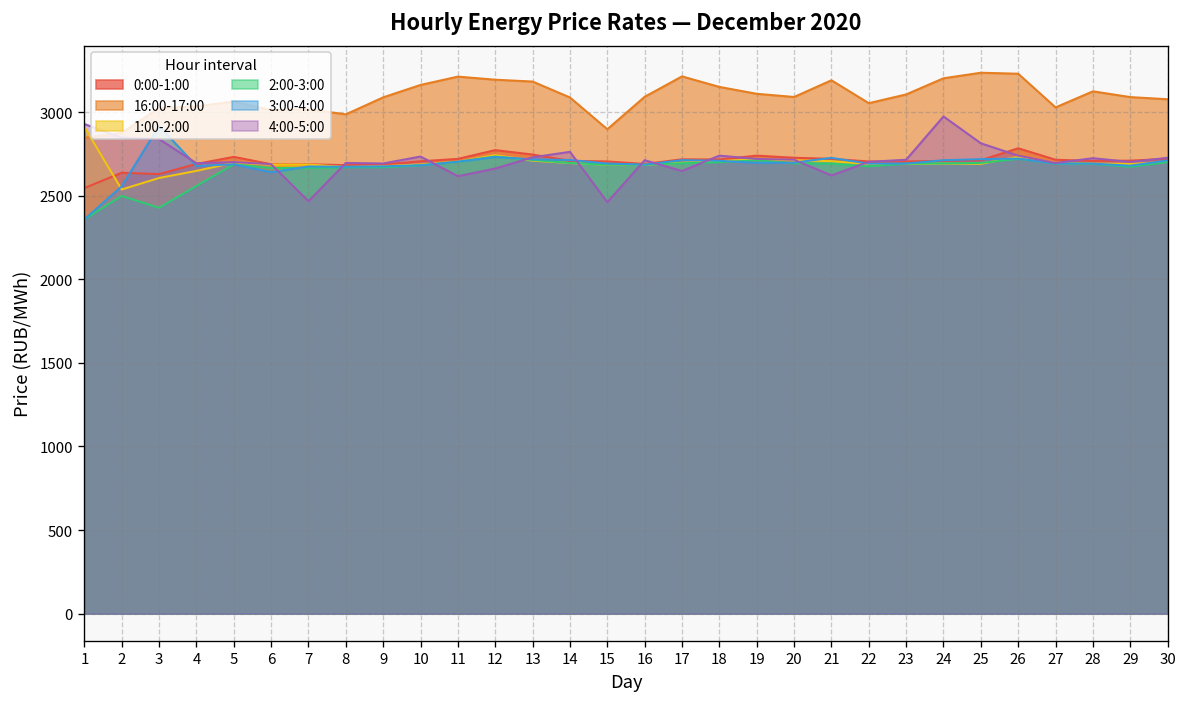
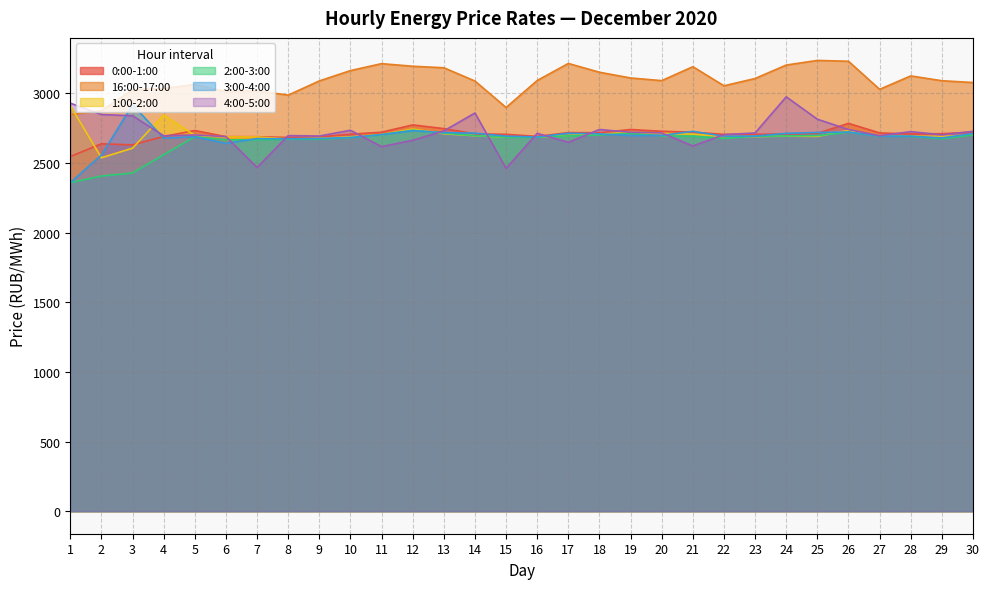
2:00-3:00, 2: 2500 -> 2410
1:00-2:00, 4: 2650 -> 2840
4:00-5:00, 14: 2760 -> 2860
